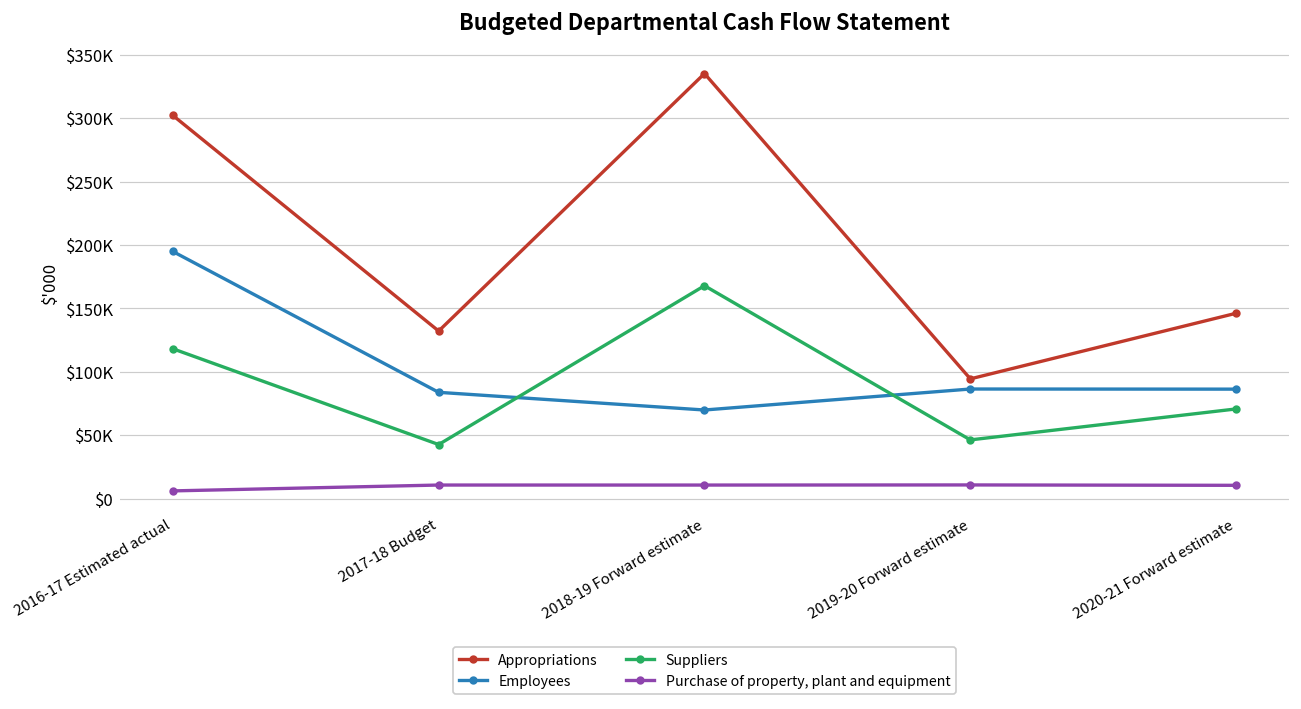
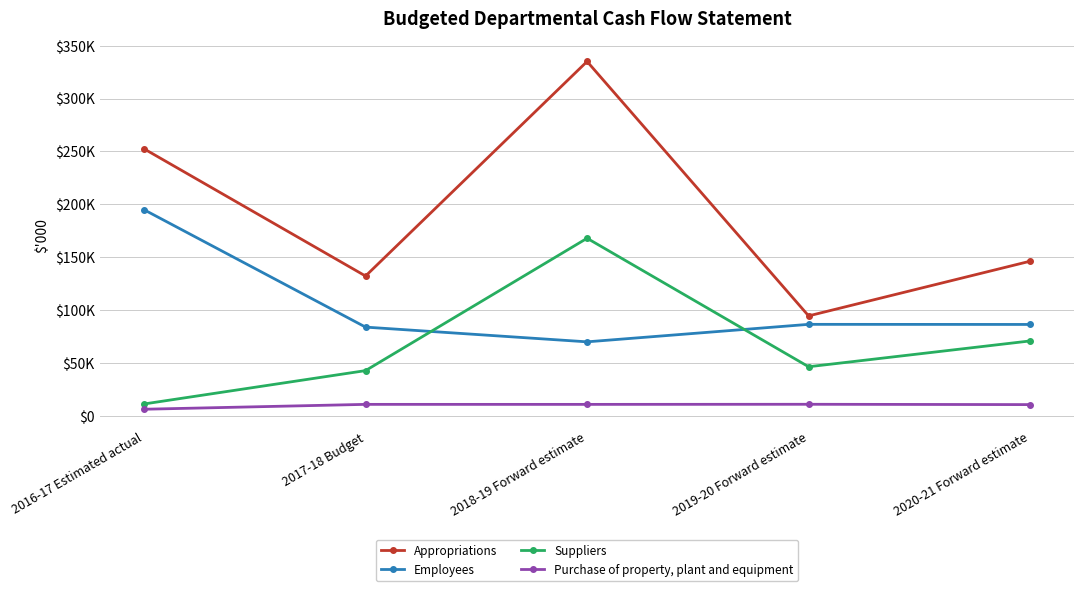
Appropriations, 2016-17 Estimated actual: $302000 -> $252000
Suppliers, 2016-17 Estimated actual: $118000 -> $11000
